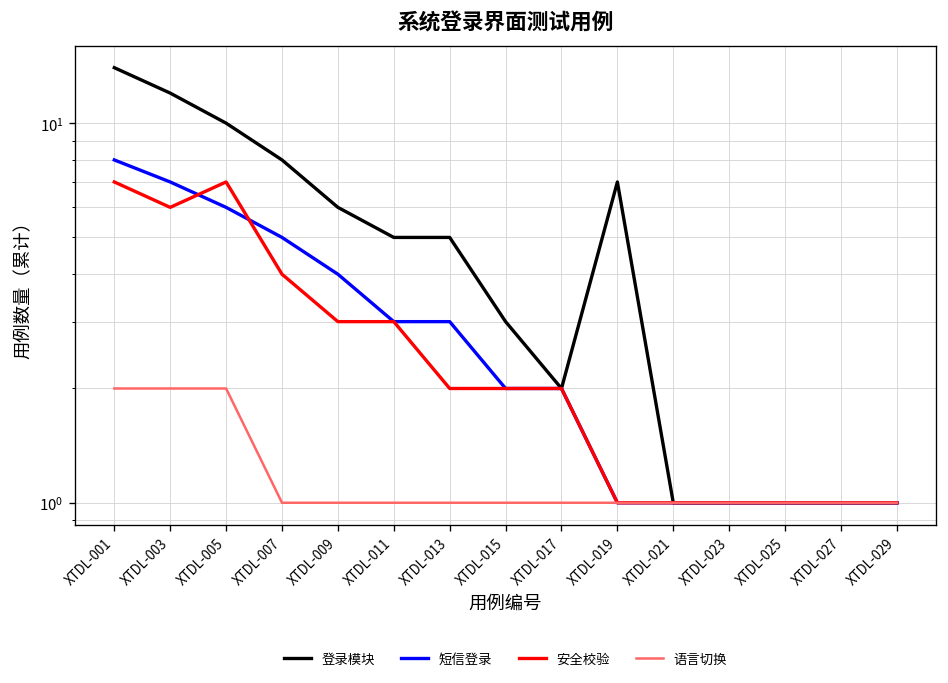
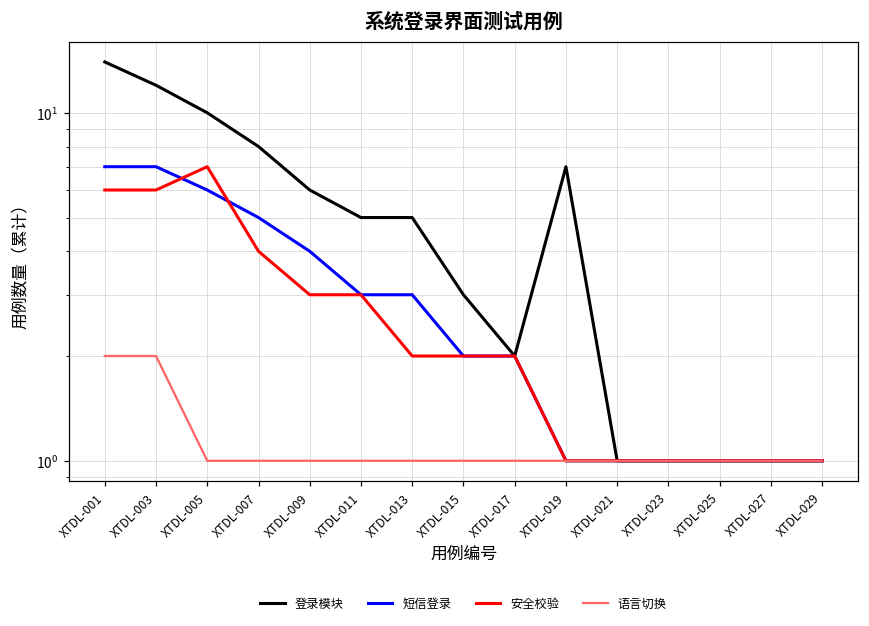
短信登录, XTDL-001: 8 -> 7
安全校验, XTDL-001: 7 -> 6
语言切换, XTDL-005: 2 -> 1
